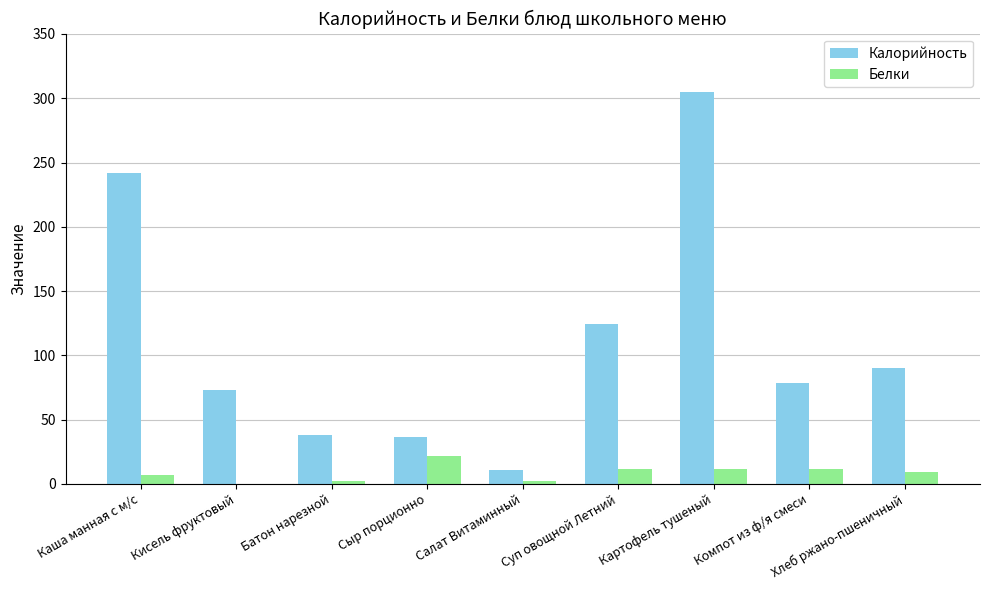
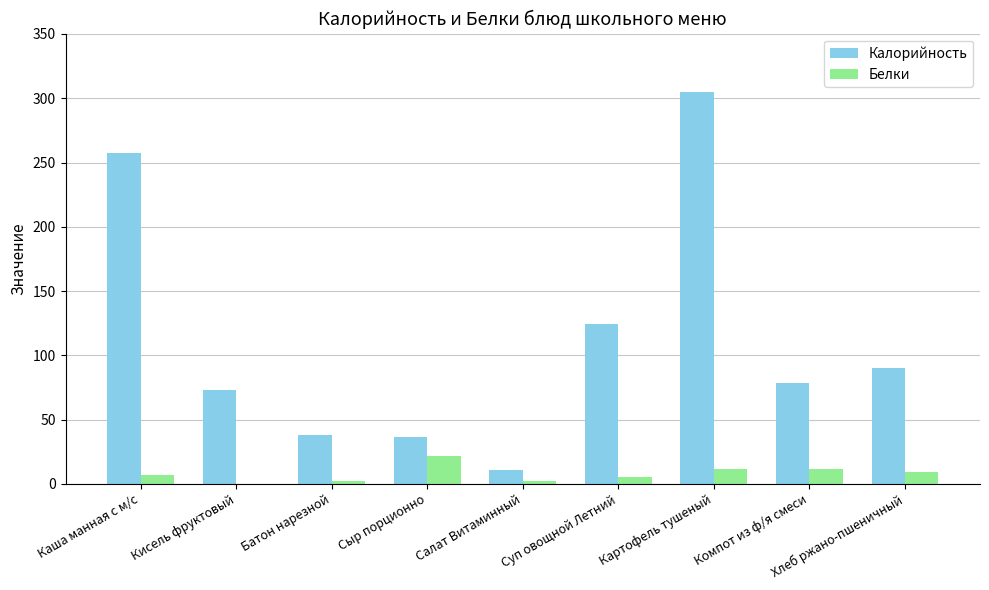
Калорийность, Каша манная с м/с: 242 -> 258
Белки, Суп овощной Летний: 11 -> 5
